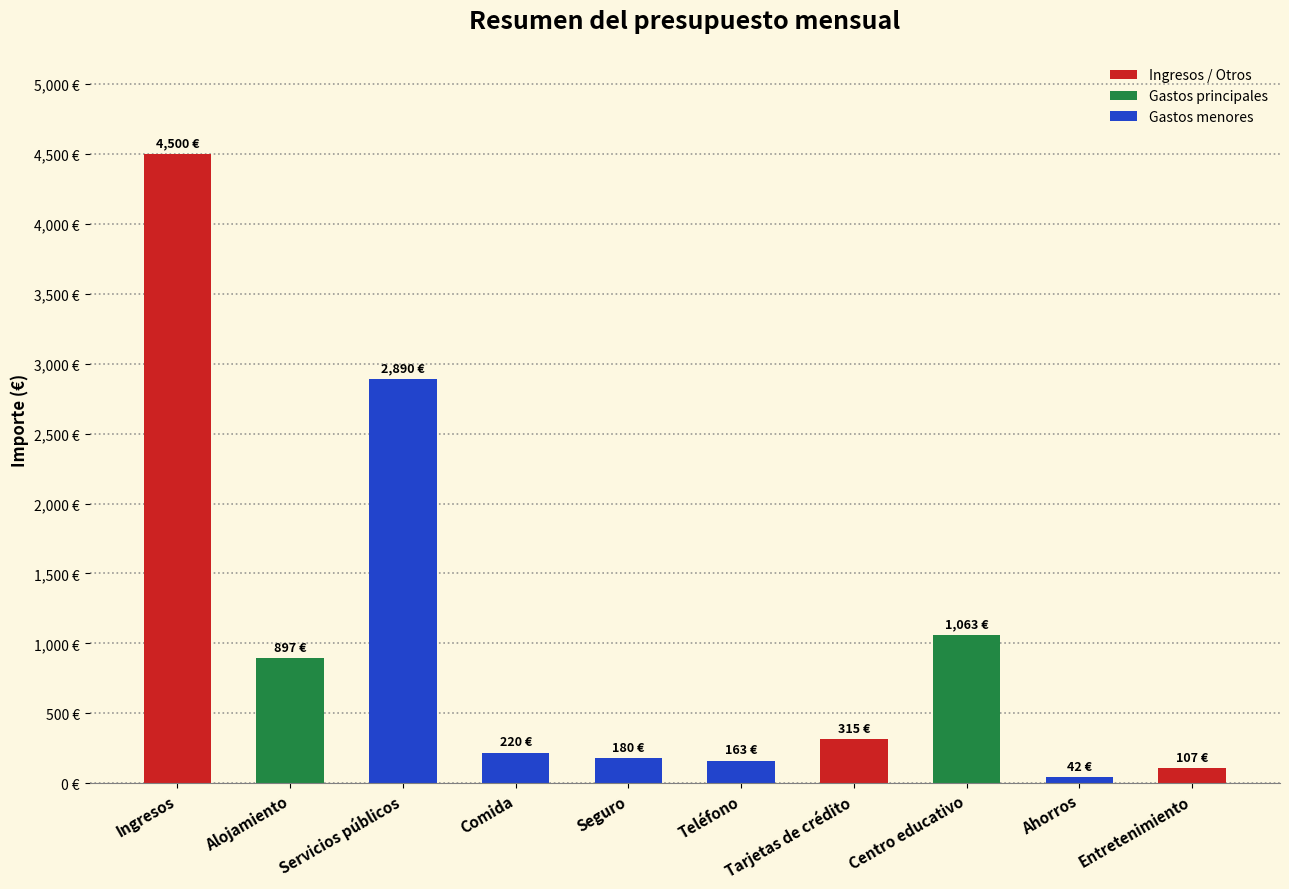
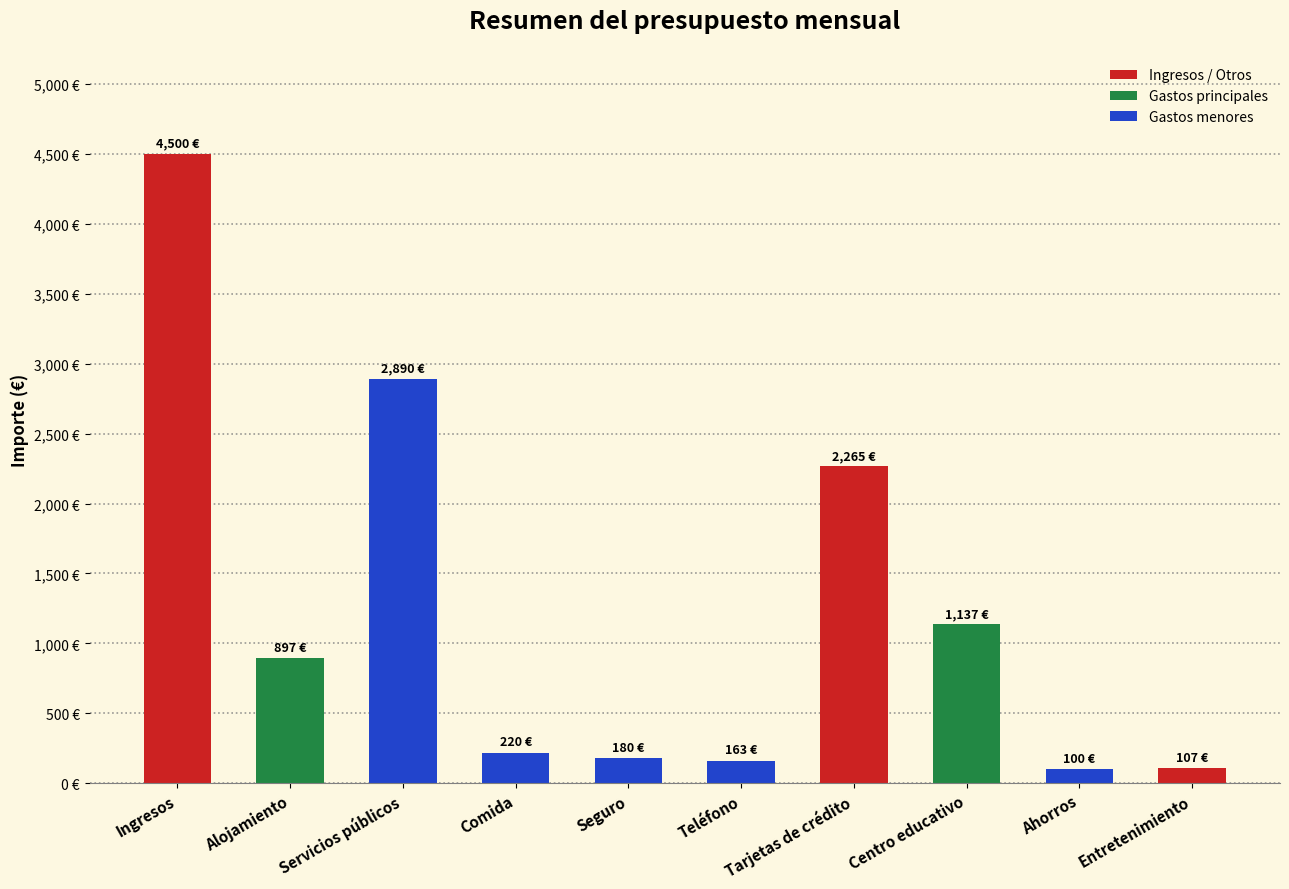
Tarjetas de crédito: 315 -> 2,265
Centro educativo: 1,063 -> 1,137
Ahorros: 42 -> 100
